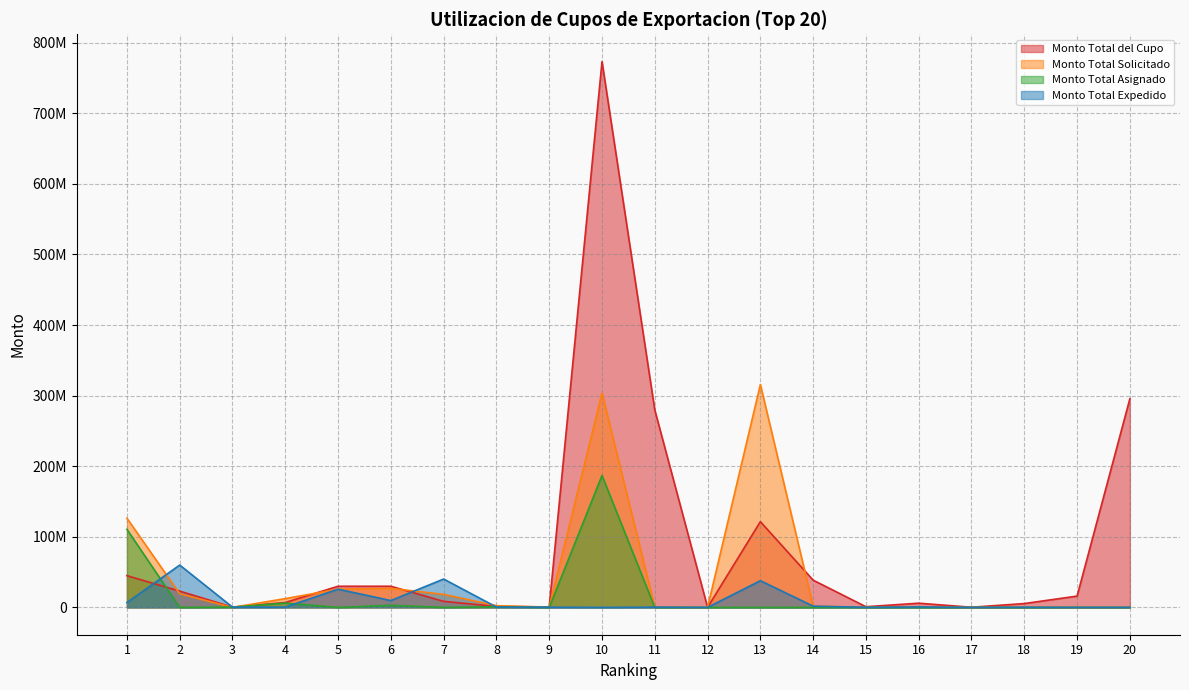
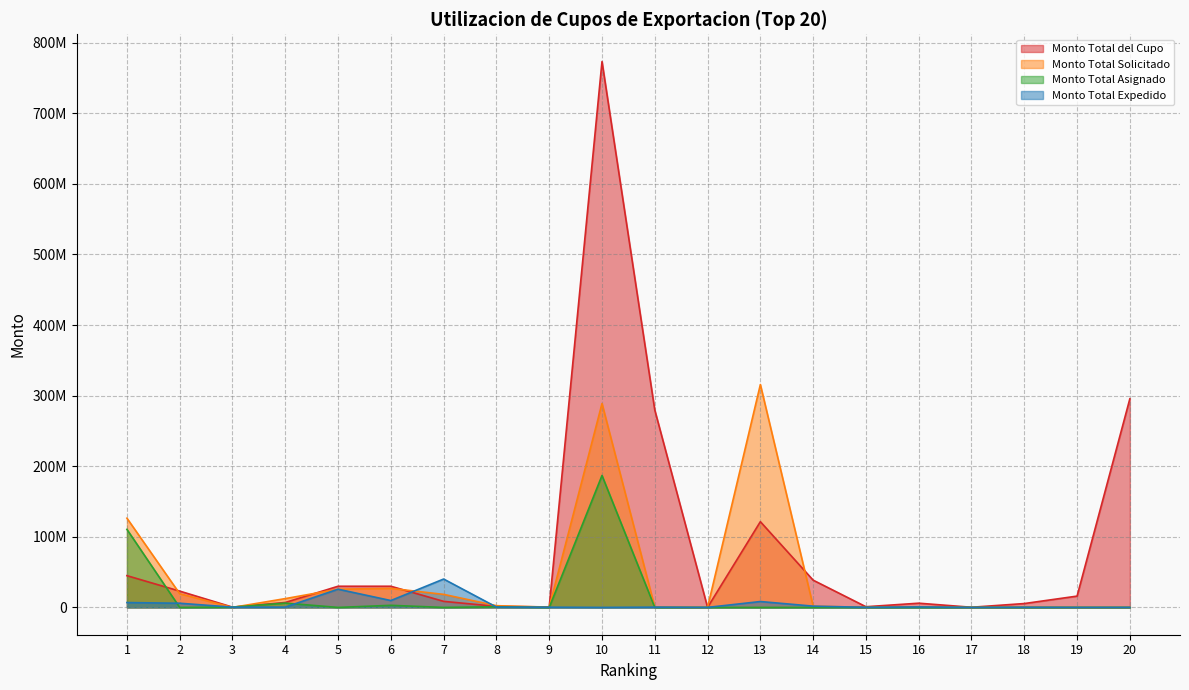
Monto Total Expedido, 2: 60000000 -> 10000000
Monto Total Solicitado, 10: 300000000 -> 290000000
Monto Total Expedido, 13: 40000000 -> 10000000
